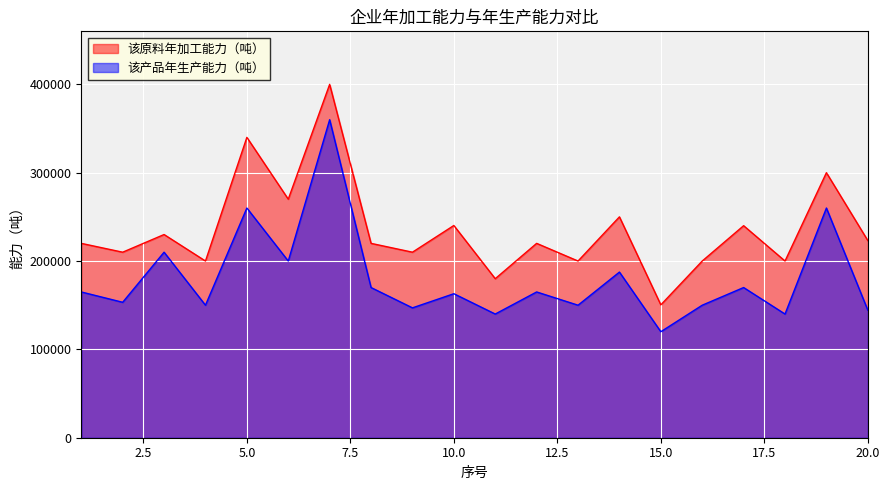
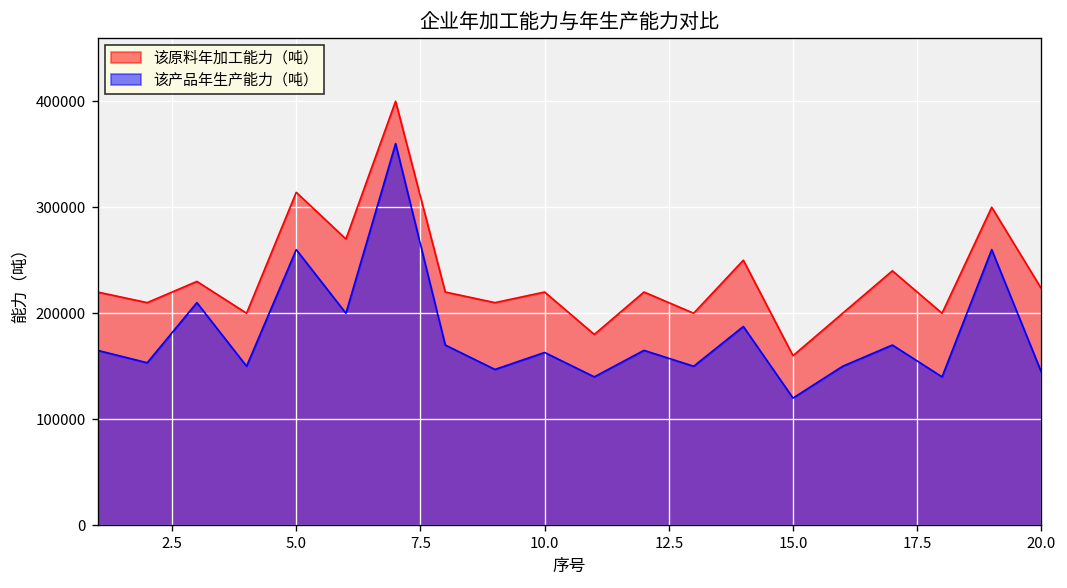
该原料年加工能力（吨）, 5.0: 340000 -> 310000
该原料年加工能力（吨）, 10.0: 240000 -> 220000
该原料年加工能力（吨）, 15.0: 150000 -> 160000
